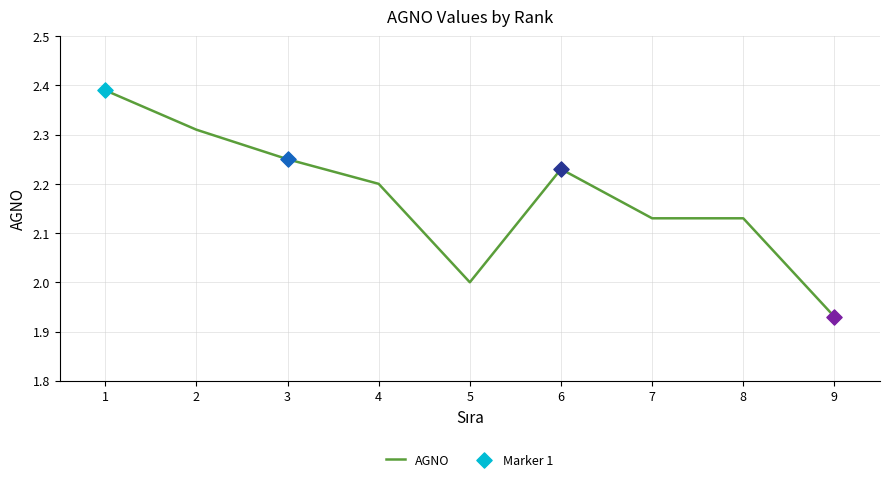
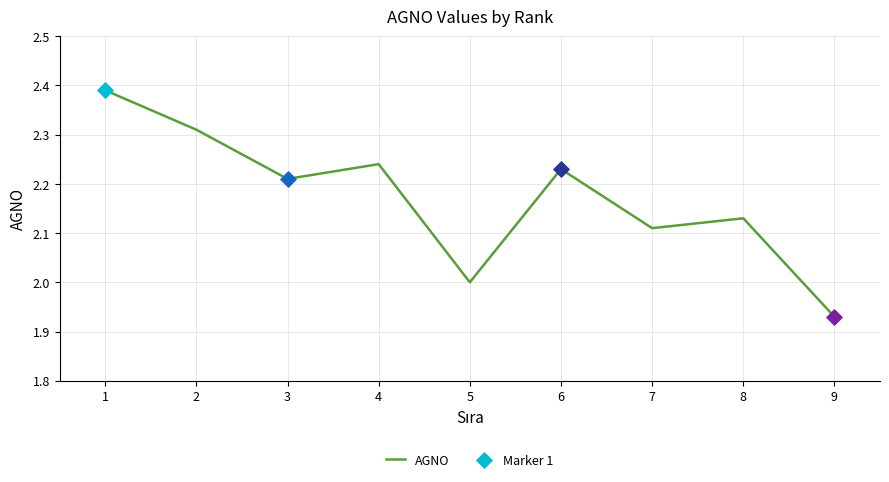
AGNO, 3: 2.25 -> 2.21
AGNO, 4: 2.20 -> 2.24
AGNO, 7: 2.13 -> 2.11
